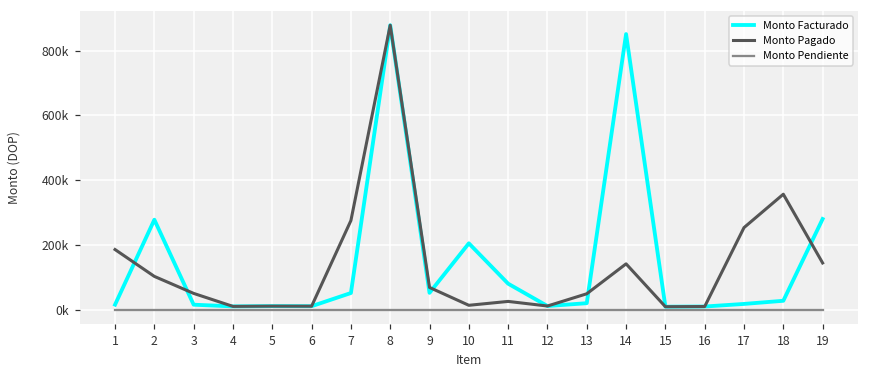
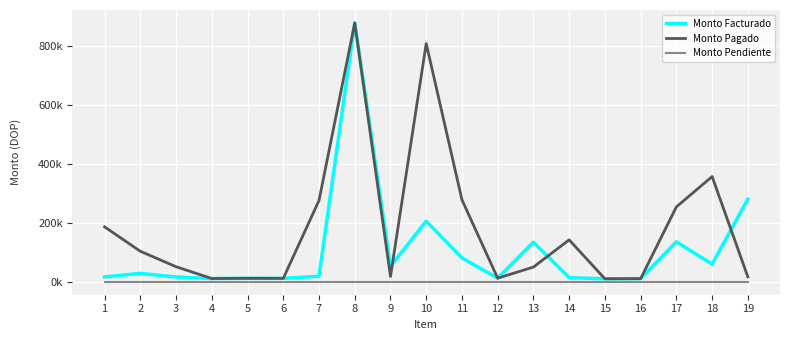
Monto Facturado, 2: 280000 -> 30000
Monto Facturado, 7: 50000 -> 20000
Monto Pagado, 9: 70000 -> 20000
Monto Pagado, 10: 10000 -> 810000
Monto Pagado, 11: 30000 -> 280000
Monto Facturado, 13: 20000 -> 130000
Monto Facturado, 14: 850000 -> 10000
Monto Facturado, 17: 20000 -> 140000
Monto Facturado, 18: 30000 -> 60000
Monto Pagado, 19: 150000 -> 20000
